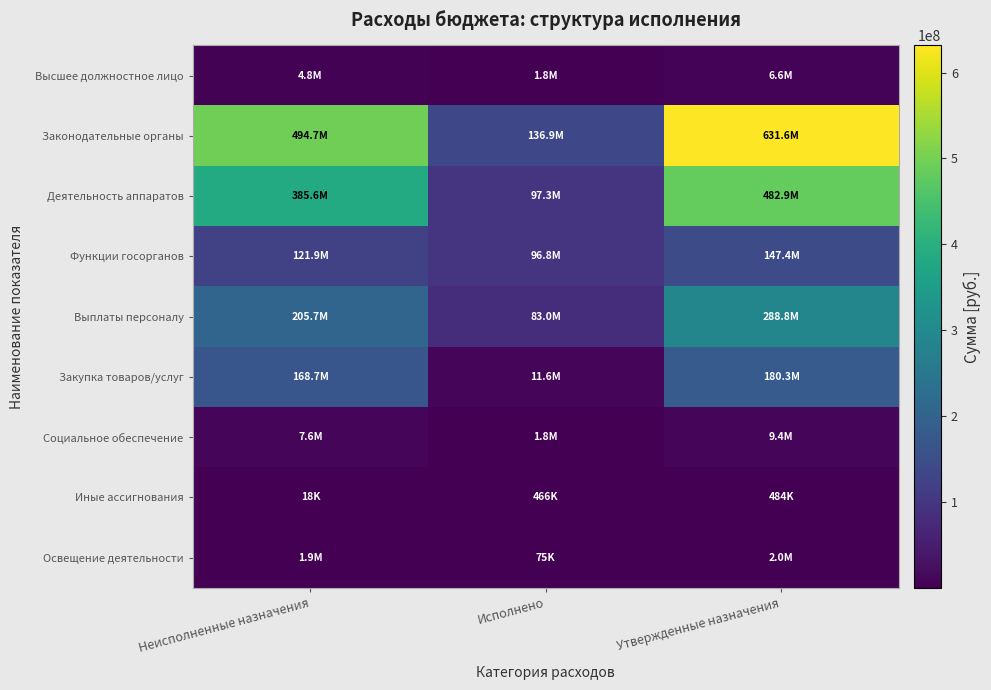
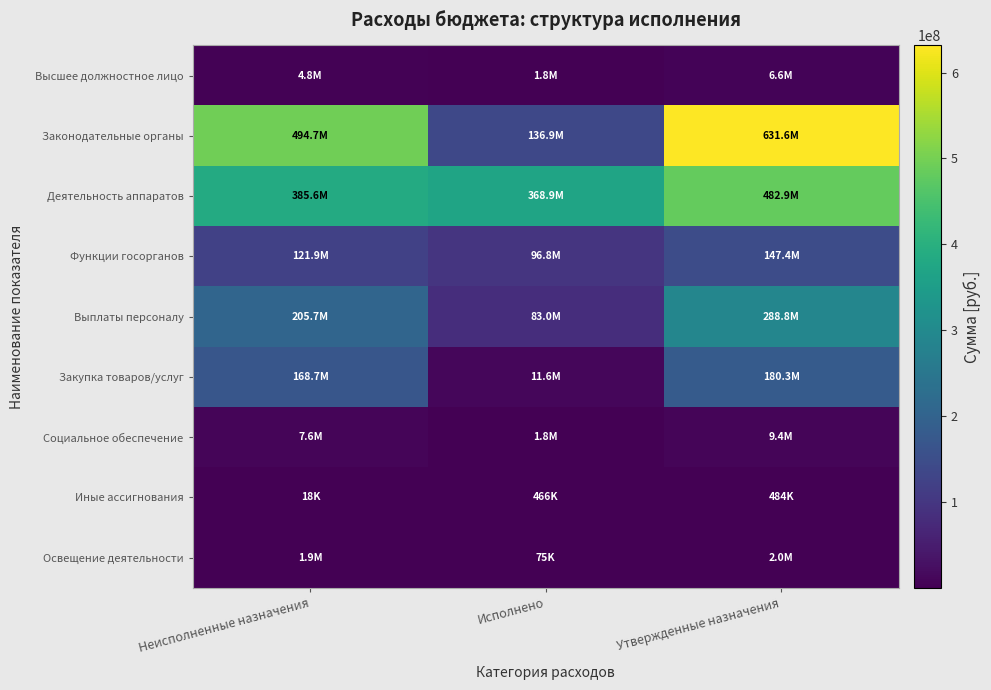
Деятельность аппаратов, Исполнено: 97.3M -> 368.9M
